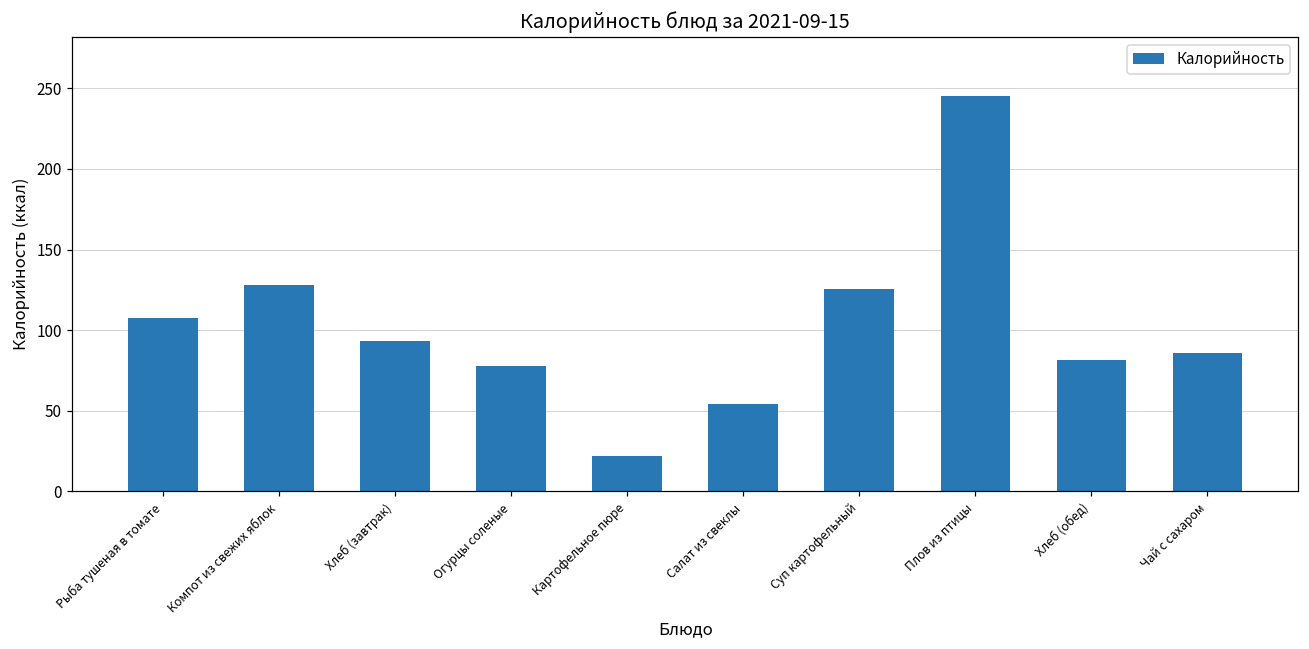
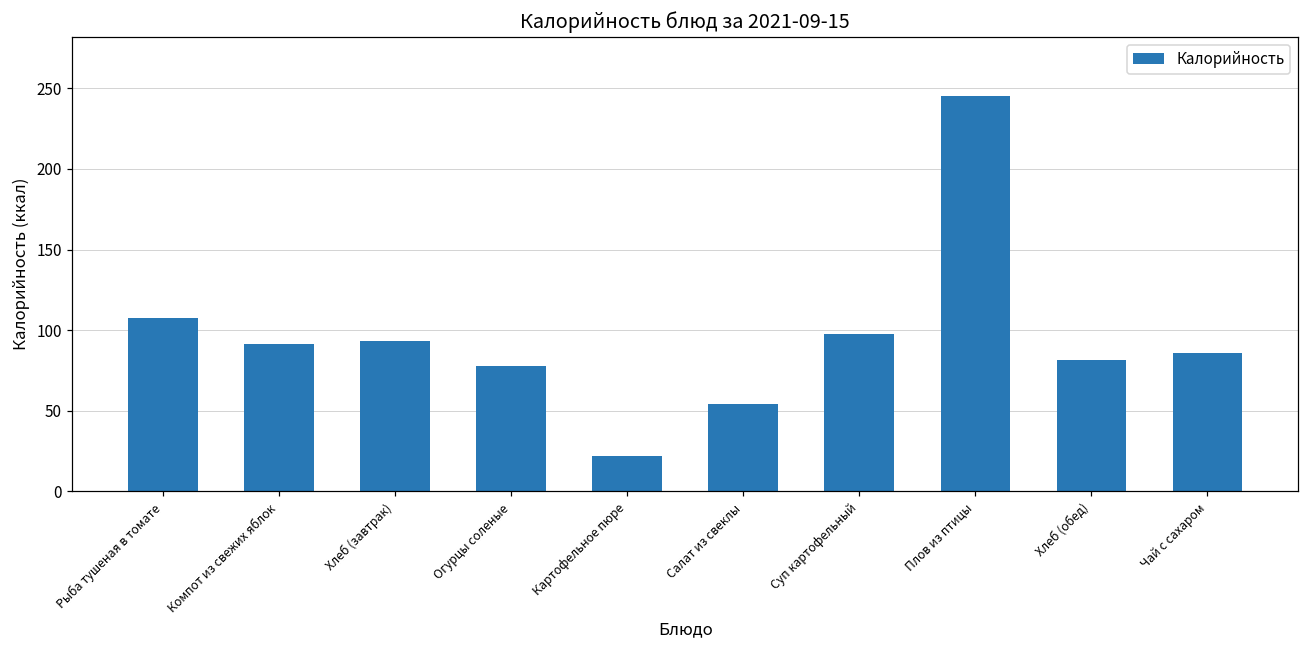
Компот из свежих яблок: 128 -> 91
Суп картофельный: 126 -> 97
